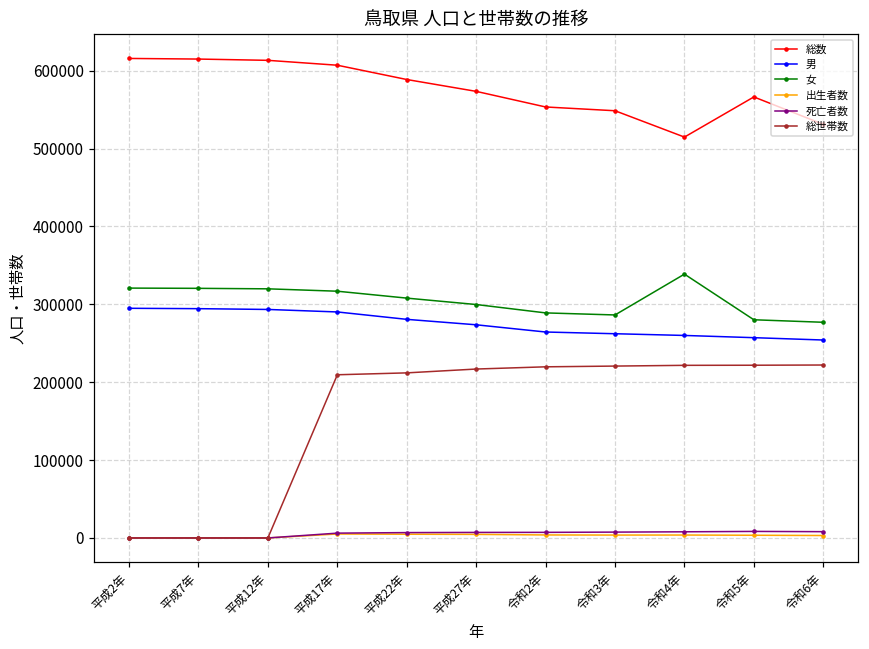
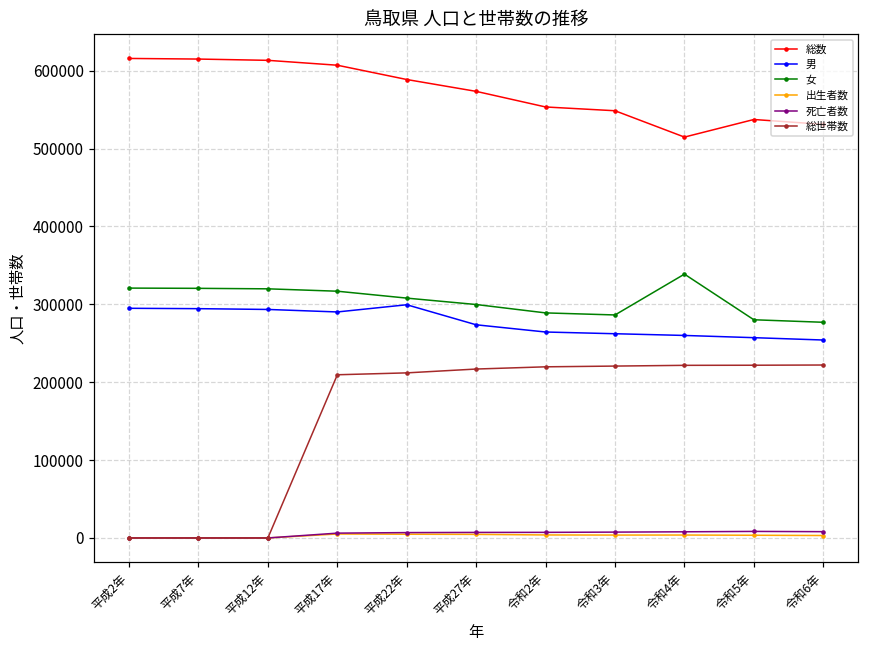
男, 平成22年: 280000 -> 300000
総数, 令和5年: 570000 -> 540000
